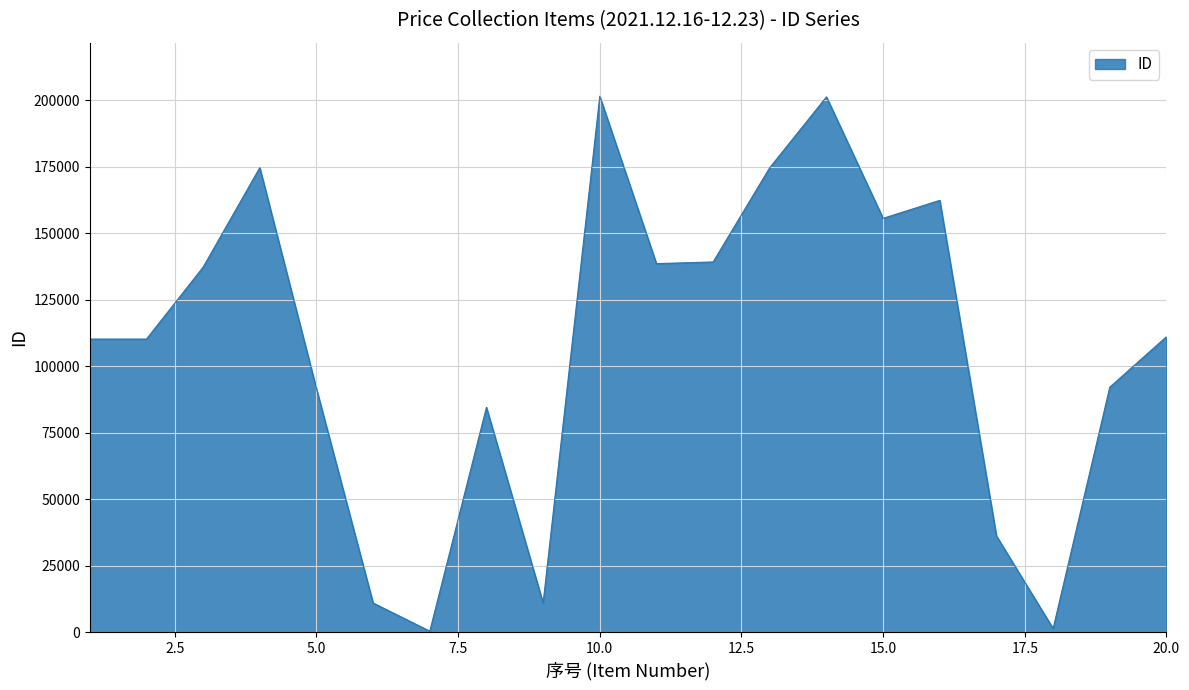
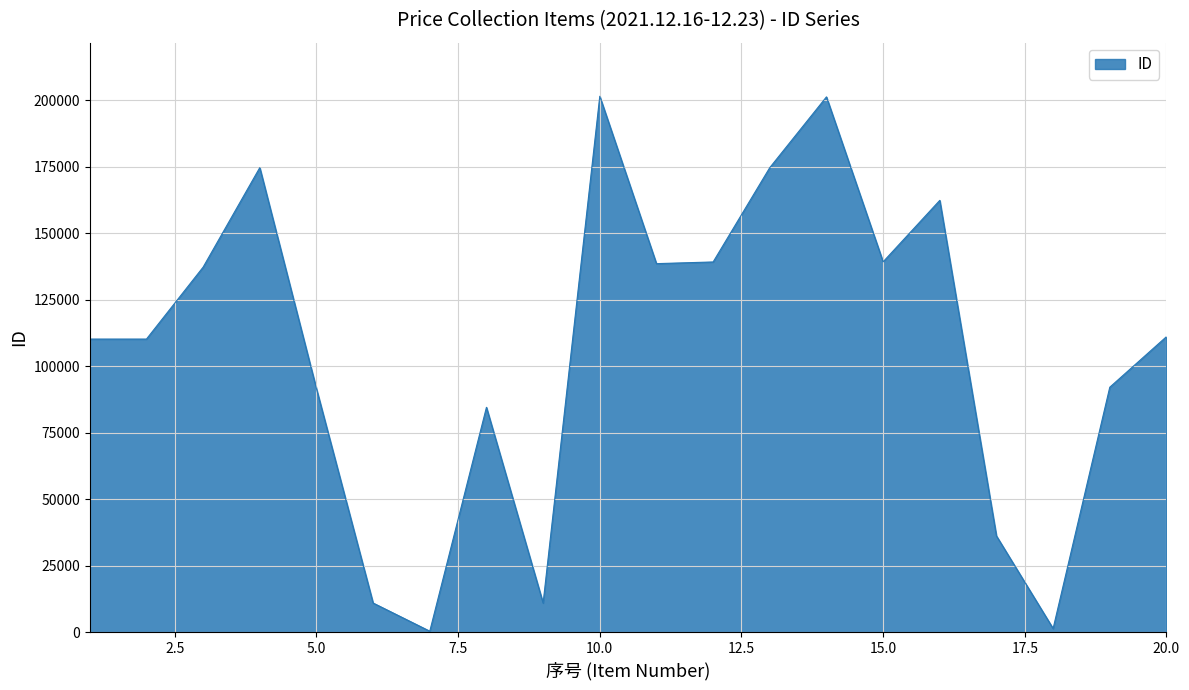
15.0: 156000 -> 139000
